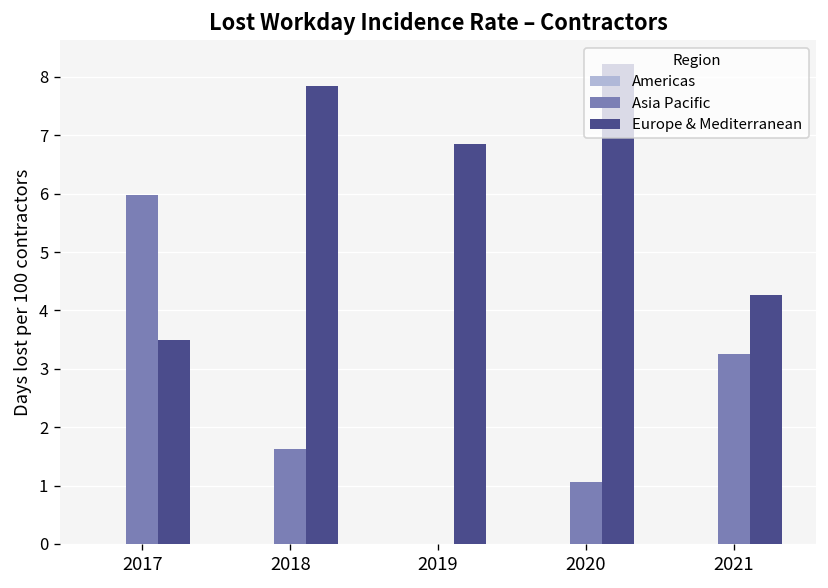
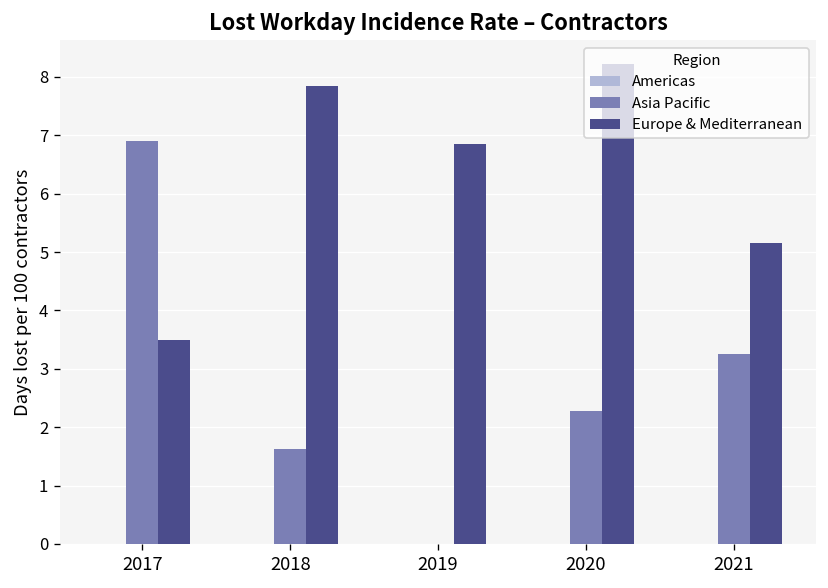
Asia Pacific, 2017: 6.0 -> 6.9
Asia Pacific, 2020: 1.1 -> 2.3
Europe & Mediterranean, 2021: 4.3 -> 5.2
